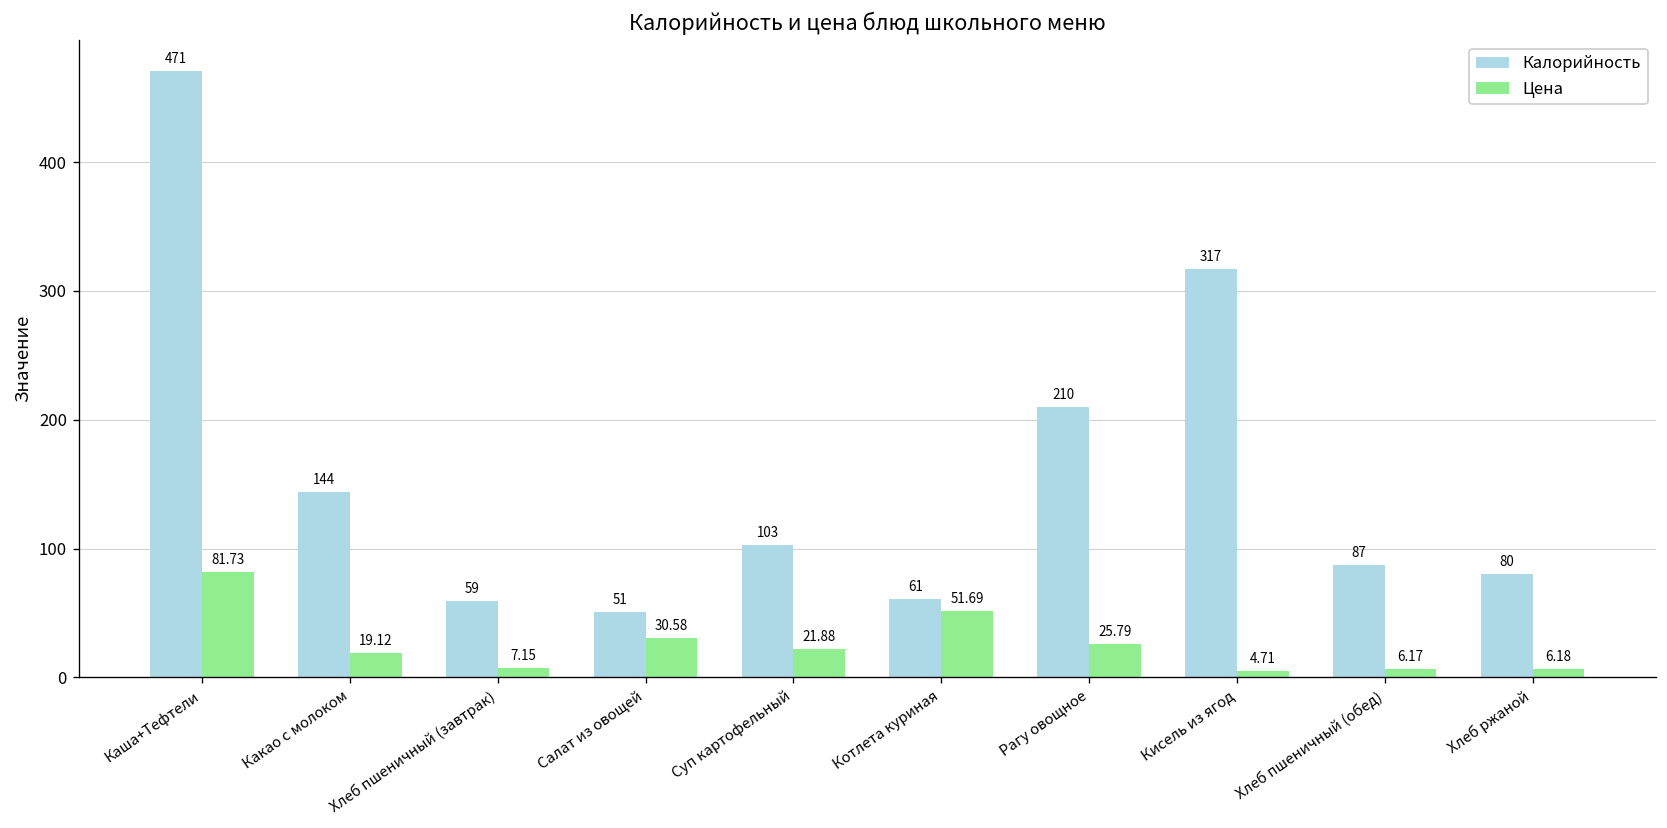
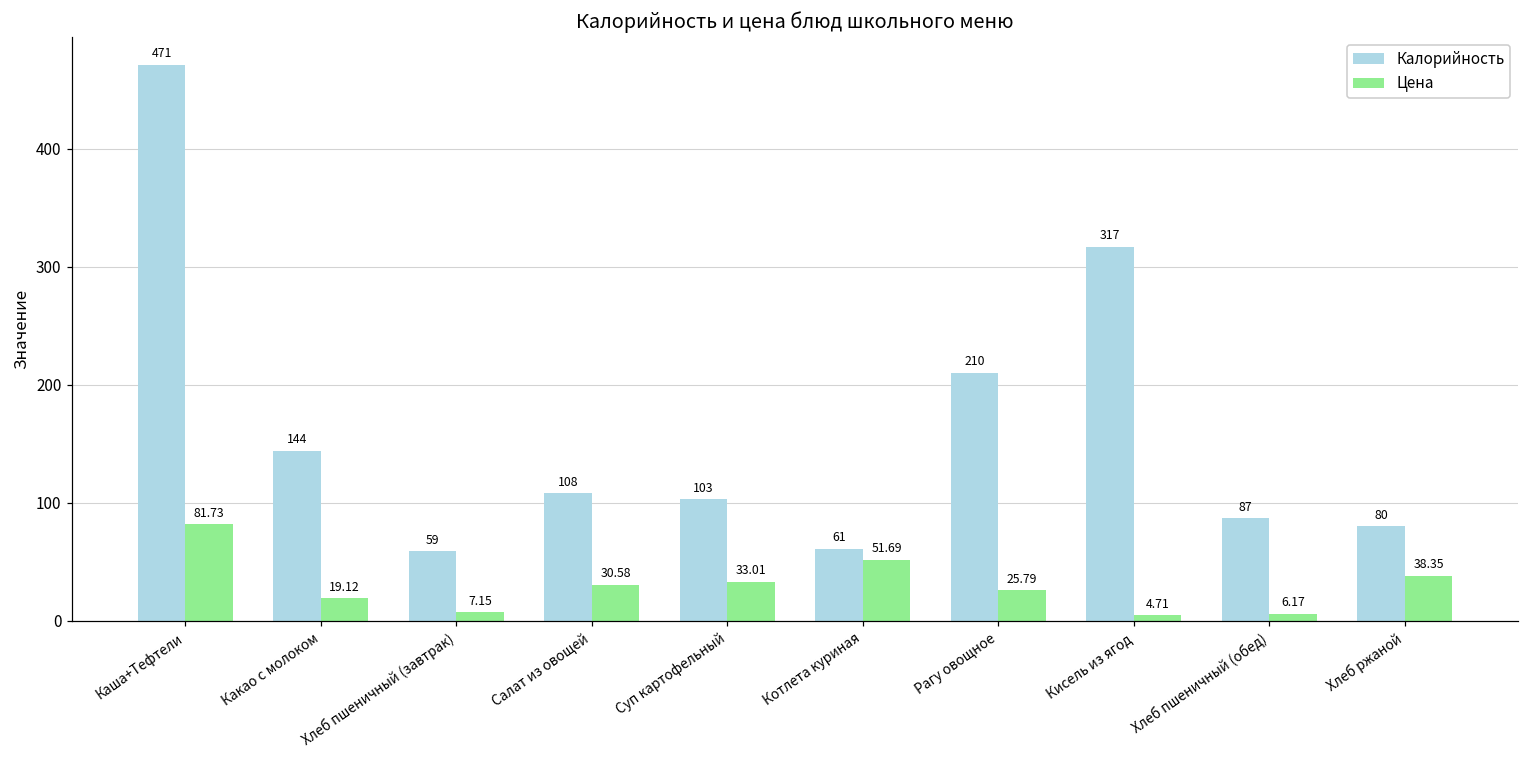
Калорийность, Салат из овощей: 51 -> 108
Цена, Суп картофельный: 21.88 -> 33.01
Цена, Хлеб ржаной: 6.18 -> 38.35
